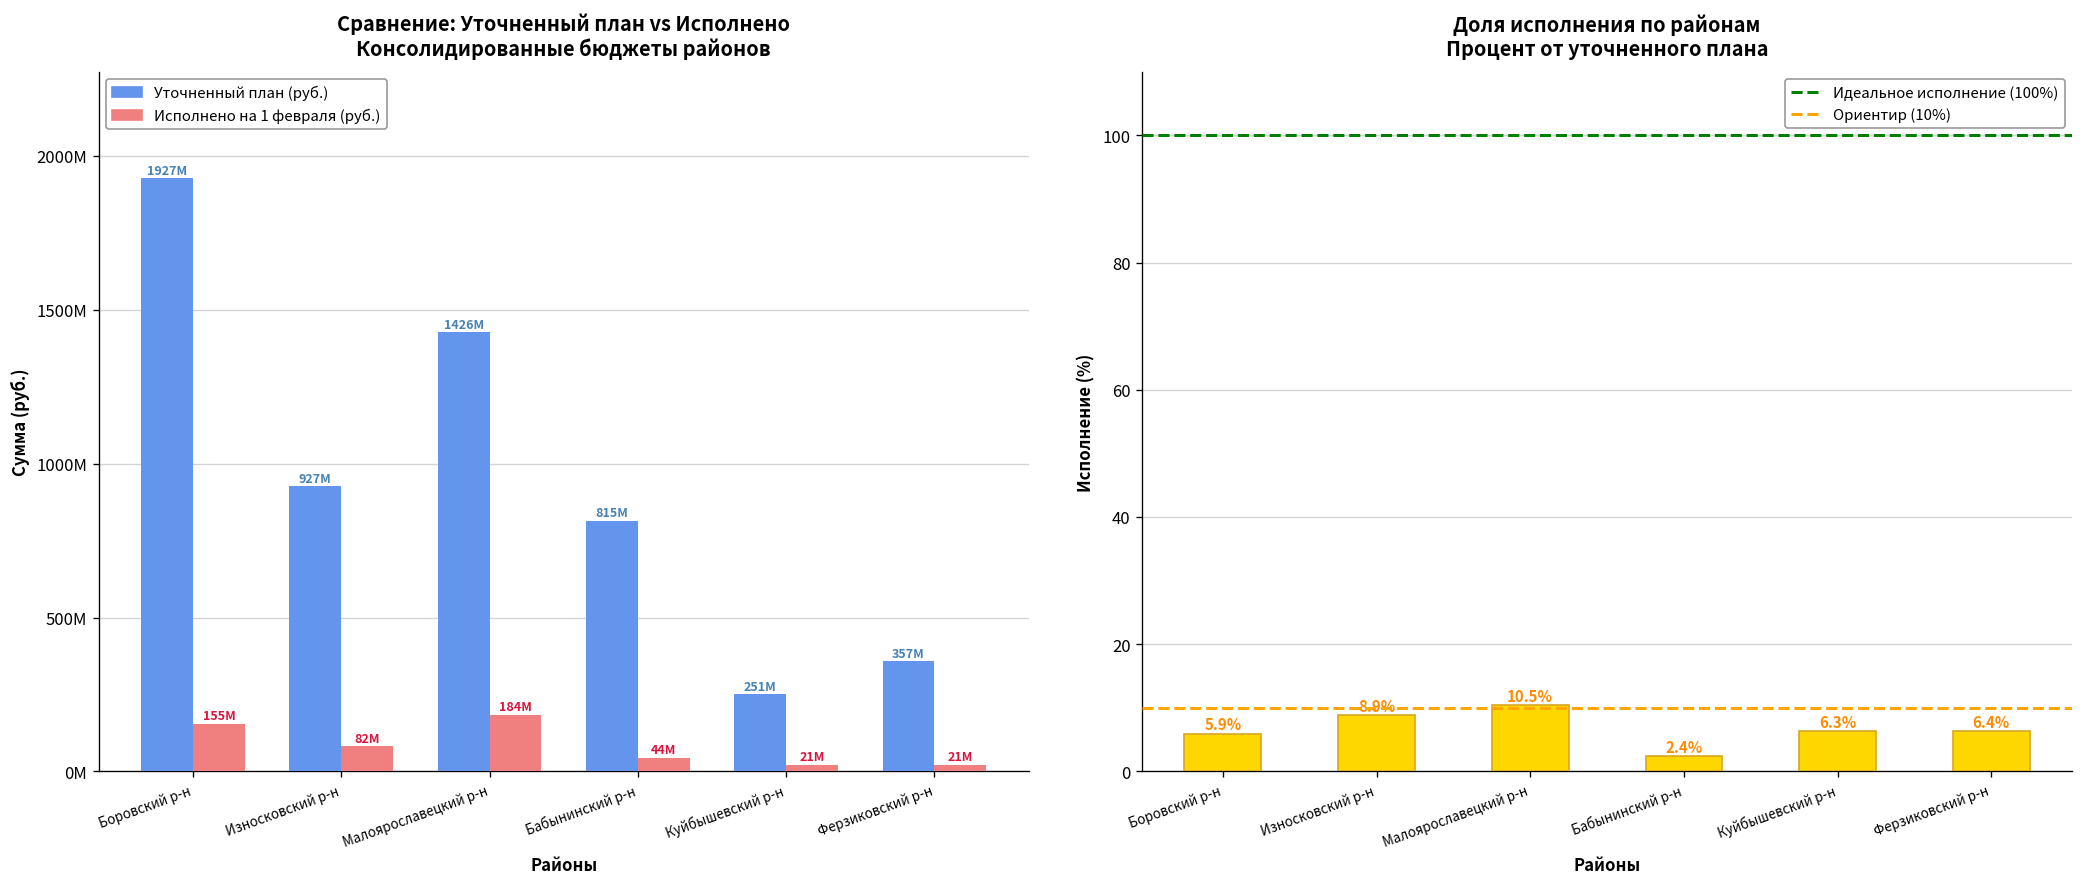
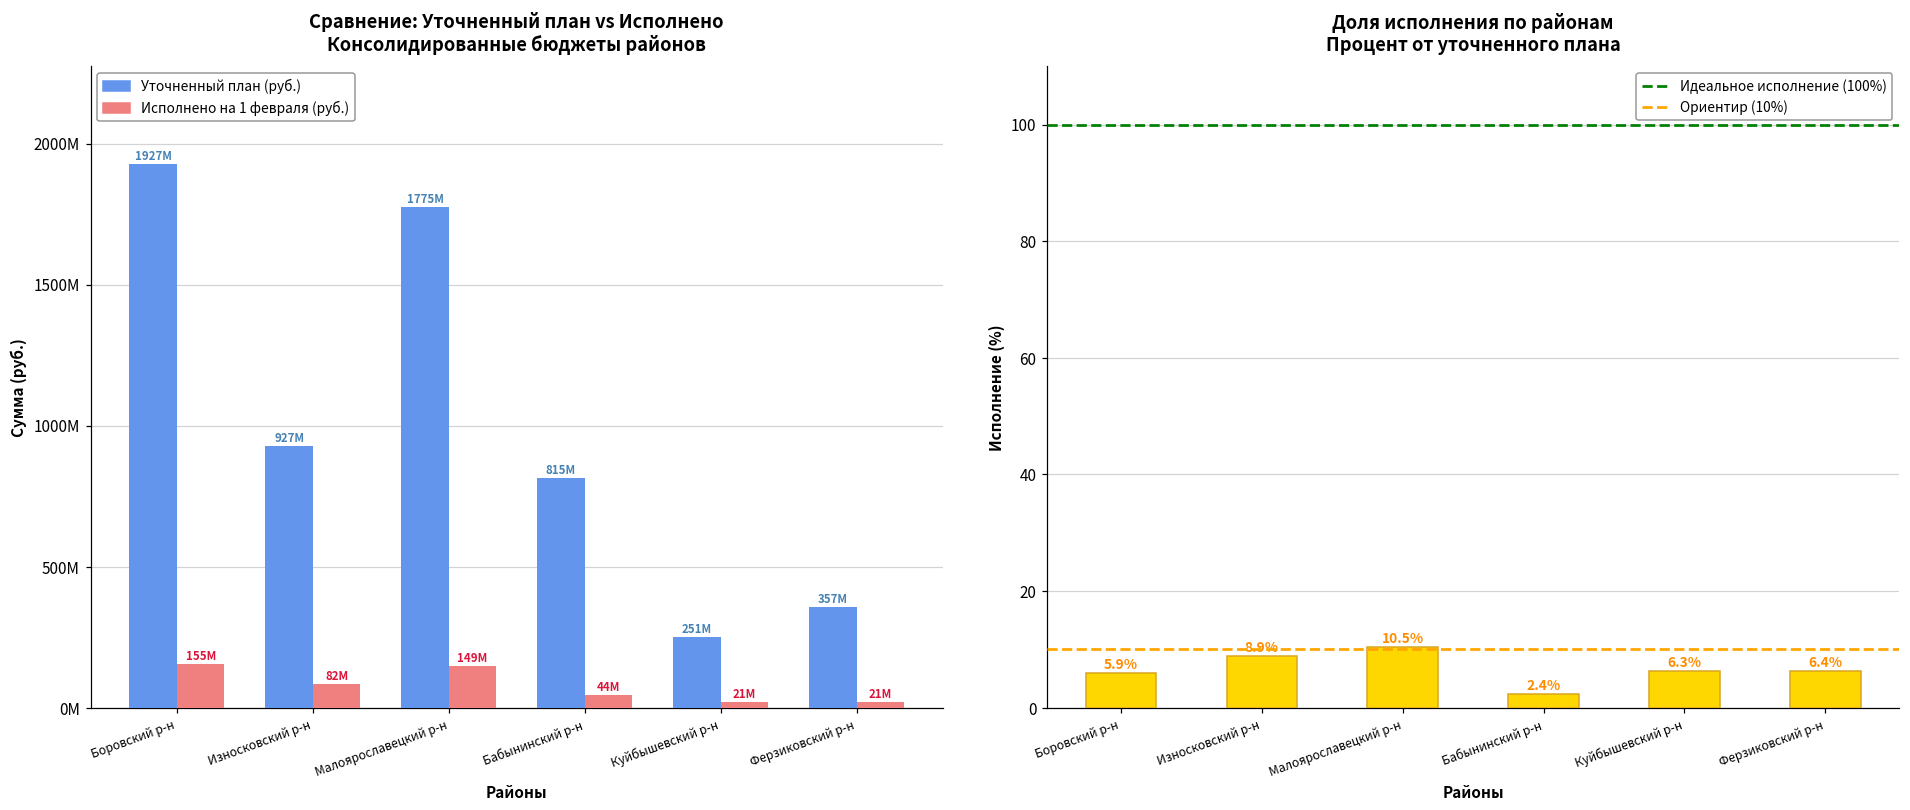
Сравнение: Уточненный план vs Исполнено Консолидированные бюджеты районов, Уточненный план (руб.), Малоярославецкий р-н: 1426М -> 1775М
Сравнение: Уточненный план vs Исполнено Консолидированные бюджеты районов, Исполнено на 1 февраля (руб.), Малоярославецкий р-н: 184М -> 149М
